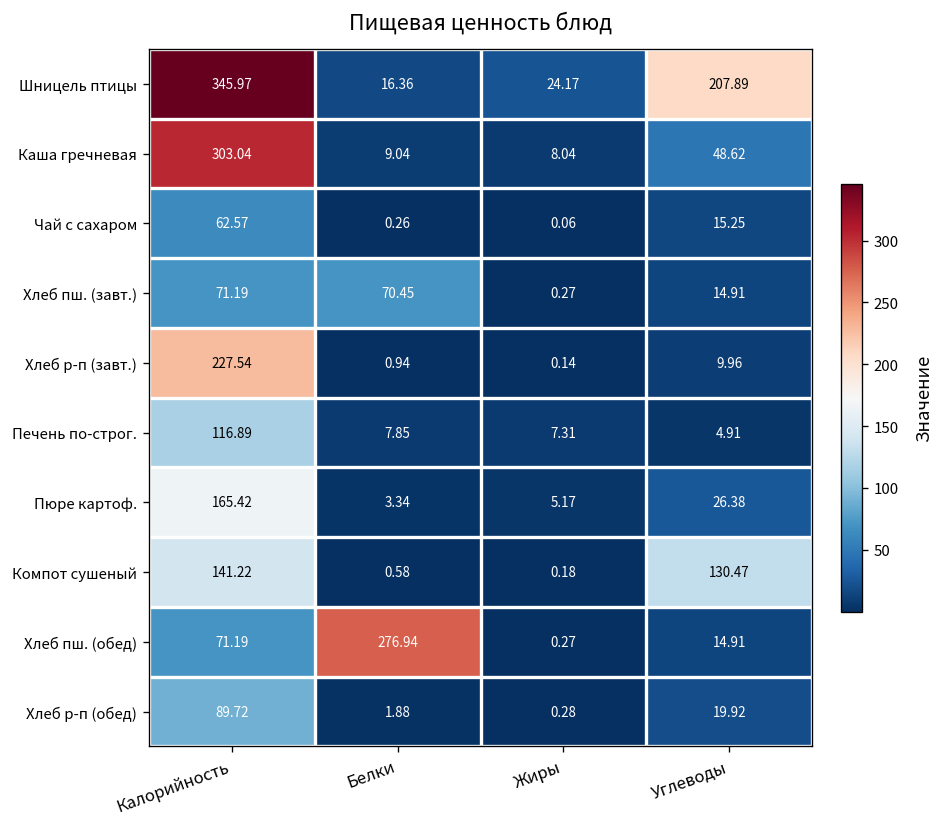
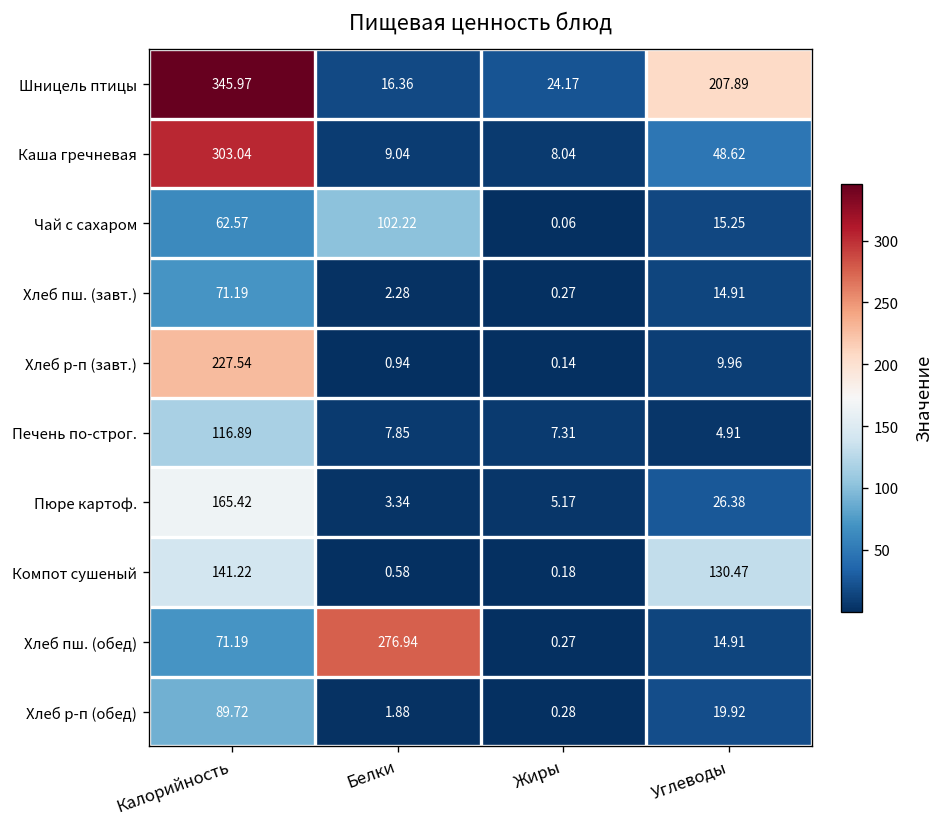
Чай с сахаром, Белки: 0.26 -> 102.22
Хлеб пш. (завт.), Белки: 70.45 -> 2.28
